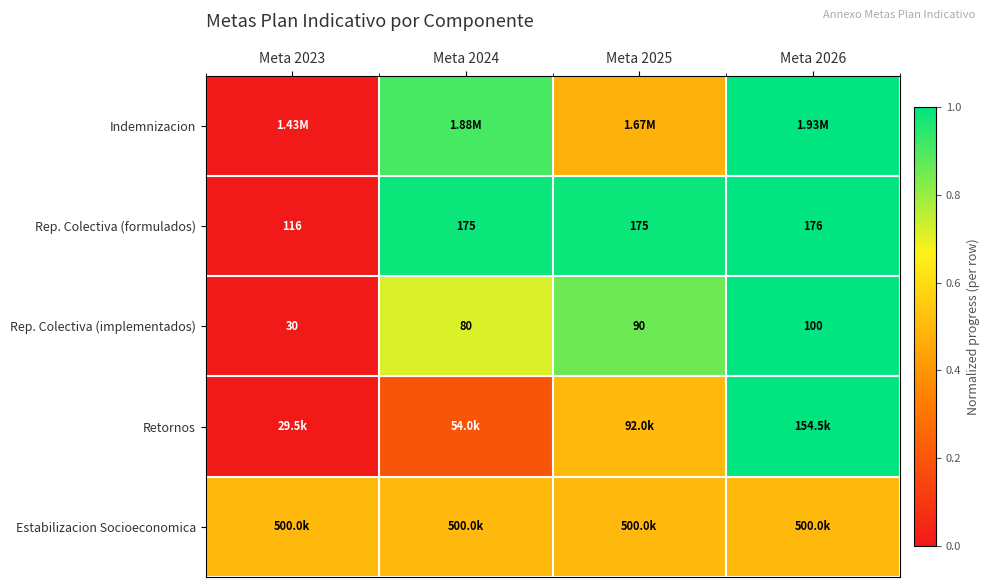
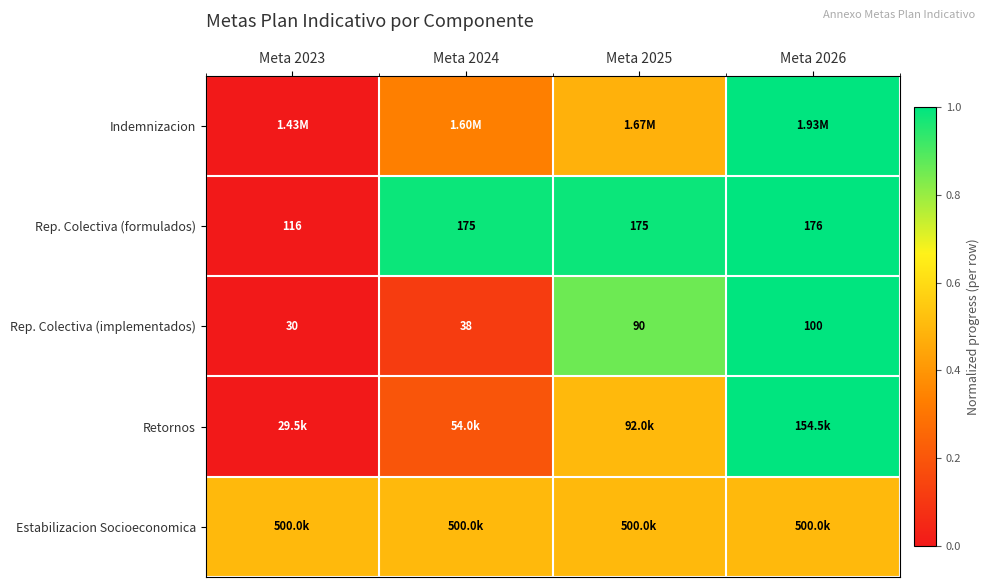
Indemnizacion, Meta 2024: 1.88M -> 1.60M
Rep. Colectiva (implementados), Meta 2024: 80 -> 38
